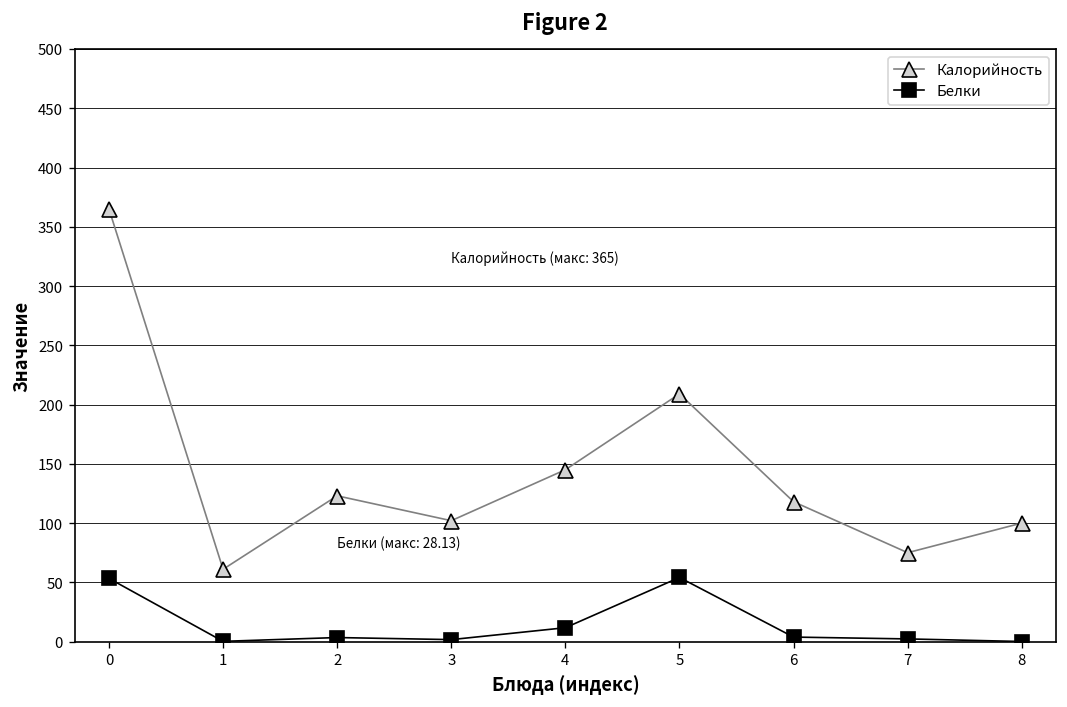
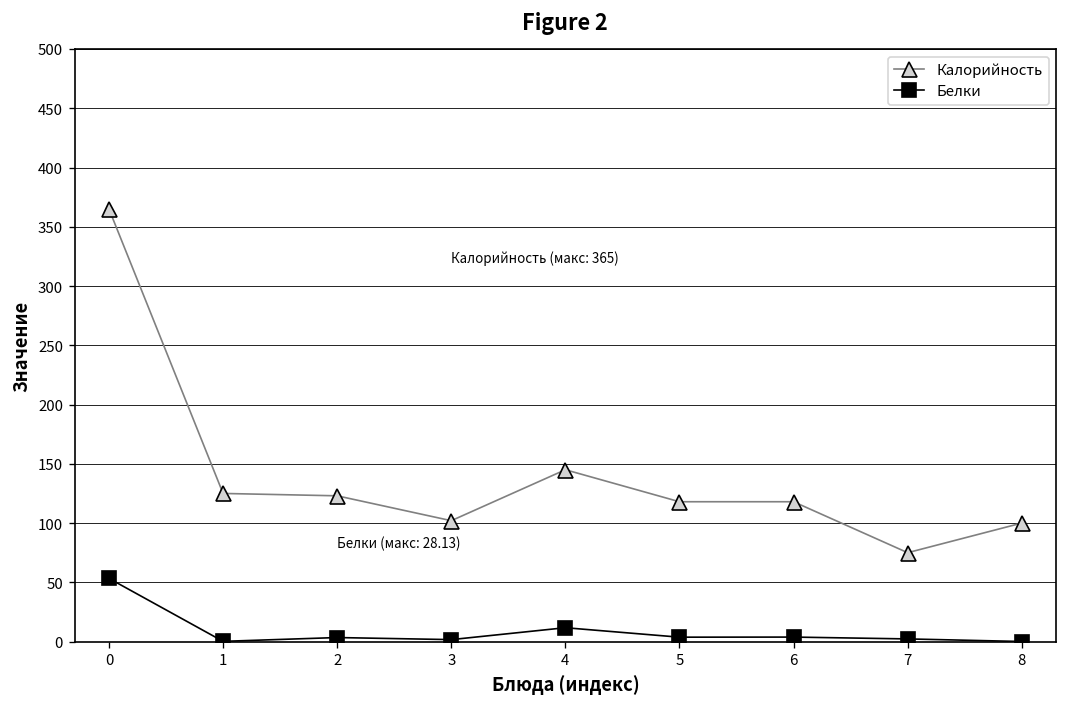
Калорийность, 1: 60 -> 130
Калорийность, 5: 210 -> 120
Белки, 5: 50 -> 0
